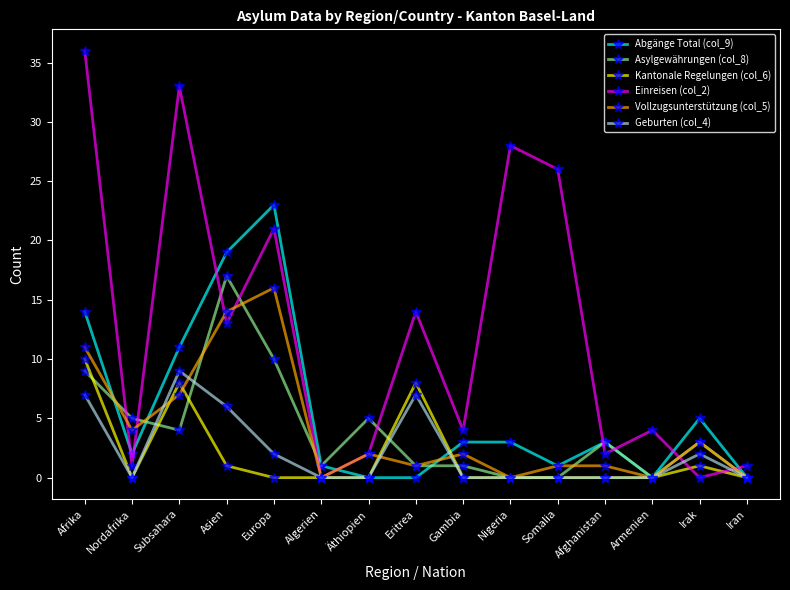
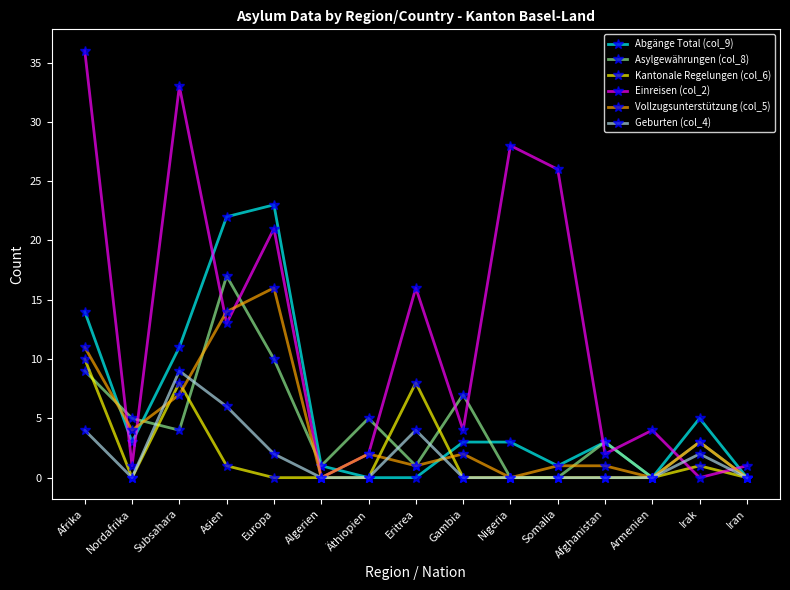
Geburten (col_4), Afrika: 7 -> 4
Abgänge Total (col_9), Nordafrika: 2 -> 3
Abgänge Total (col_9), Asien: 19 -> 22
Einreisen (col_2), Eritrea: 14 -> 16
Geburten (col_4), Eritrea: 7 -> 4
Asylgewährungen (col_8), Gambia: 1 -> 7
